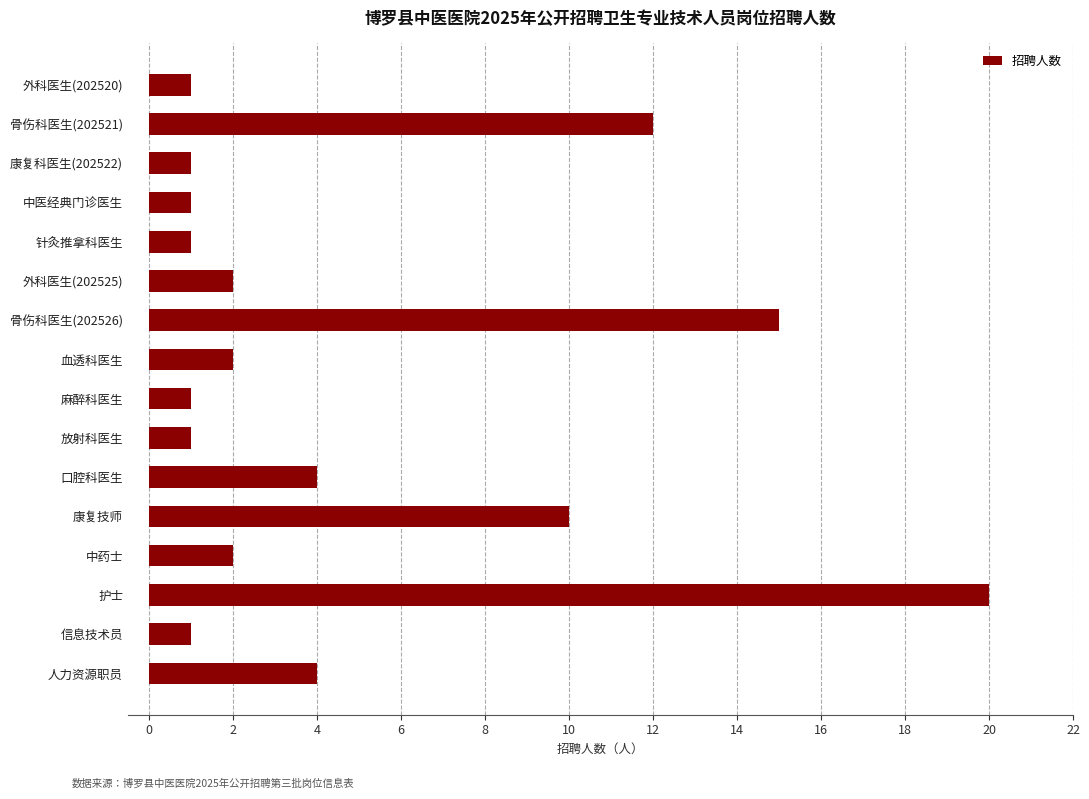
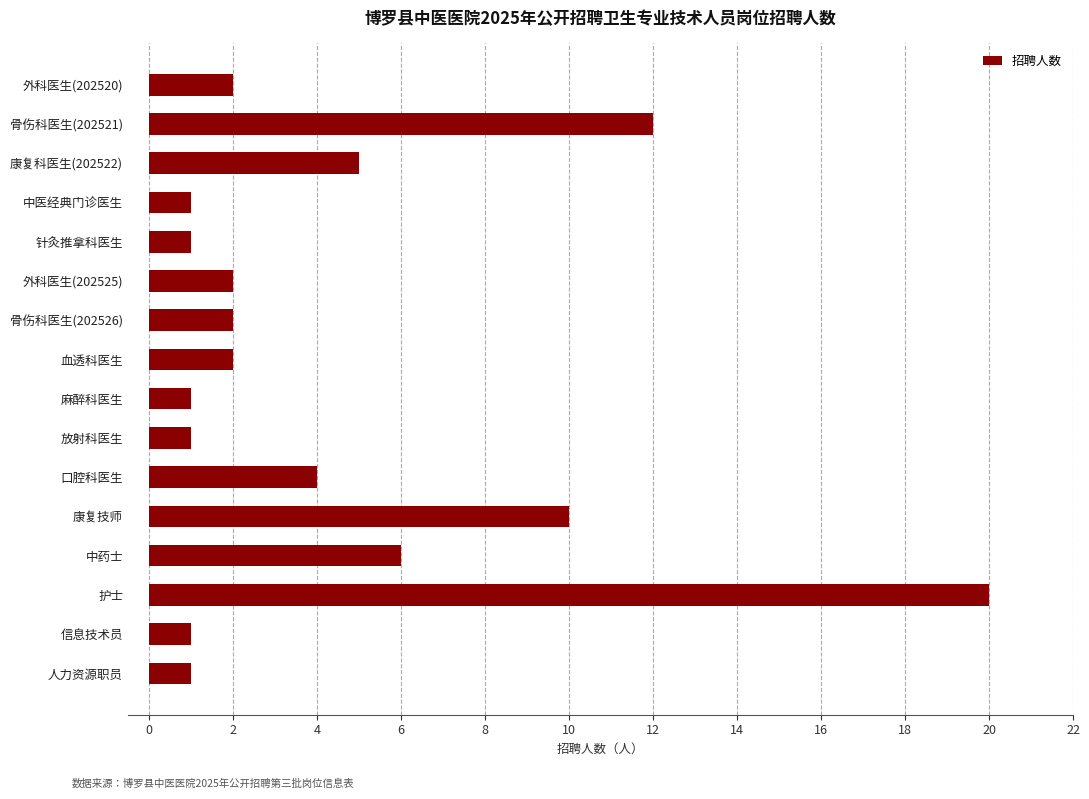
外科医生(202520): 1 -> 2
康复科医生(202522): 1 -> 5
骨伤科医生(202526): 15 -> 2
中药士: 2 -> 6
人力资源职员: 4 -> 1
